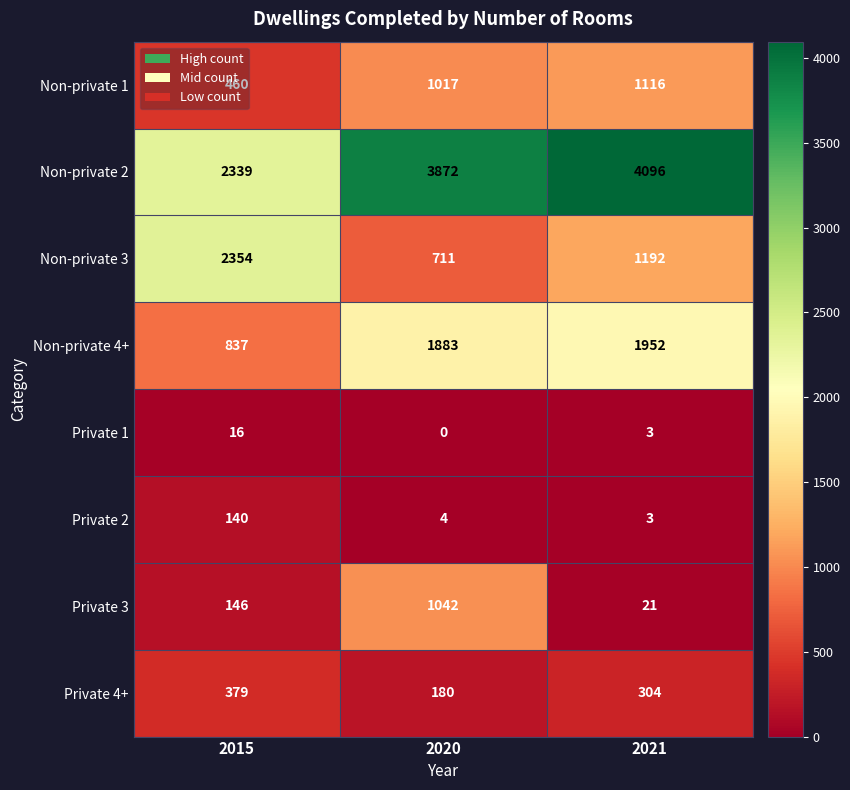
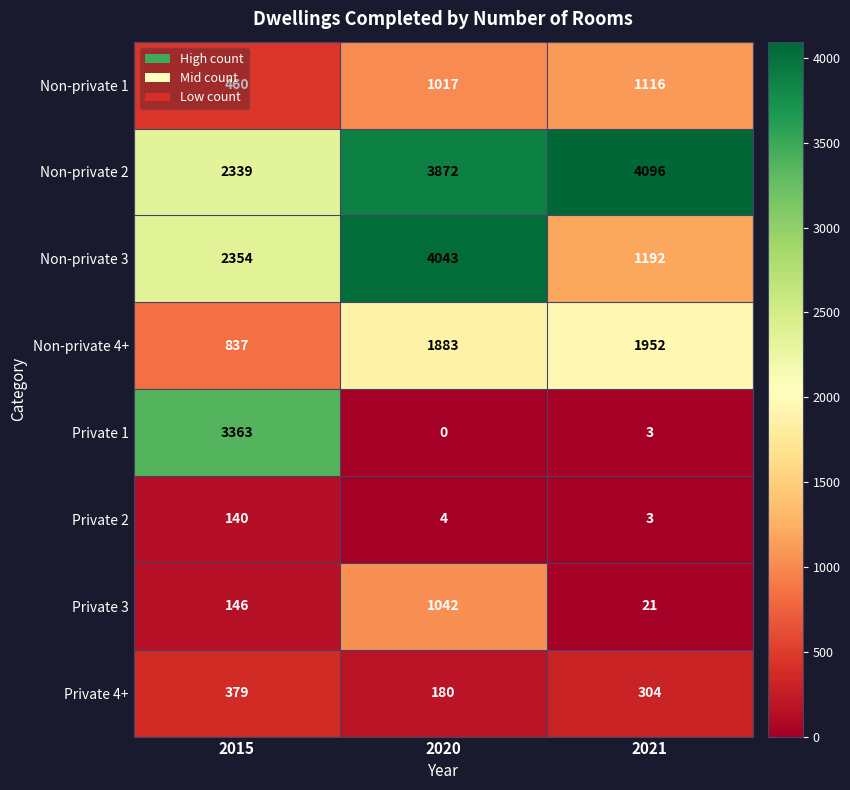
Non-private 3, 2020: 711 -> 4043
Private 1, 2015: 16 -> 3363
